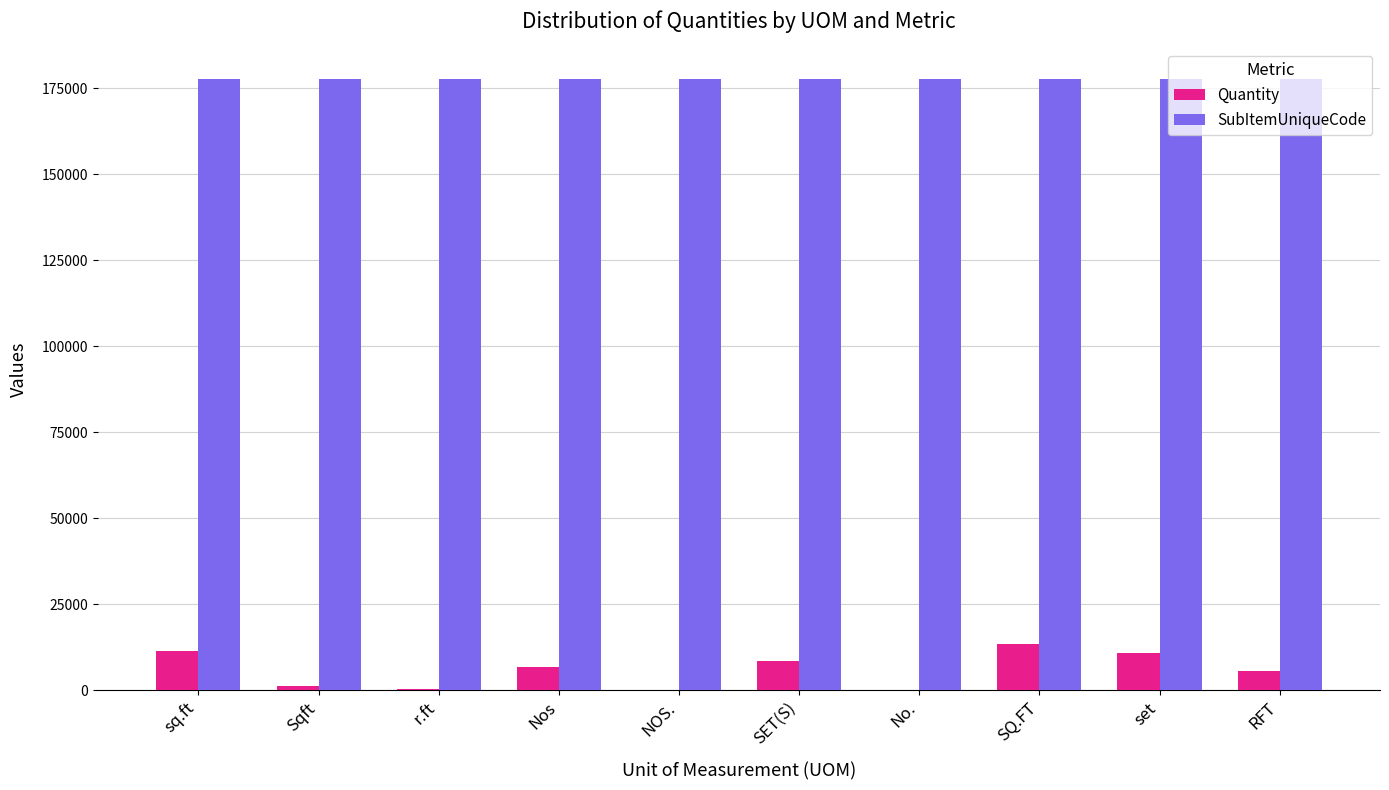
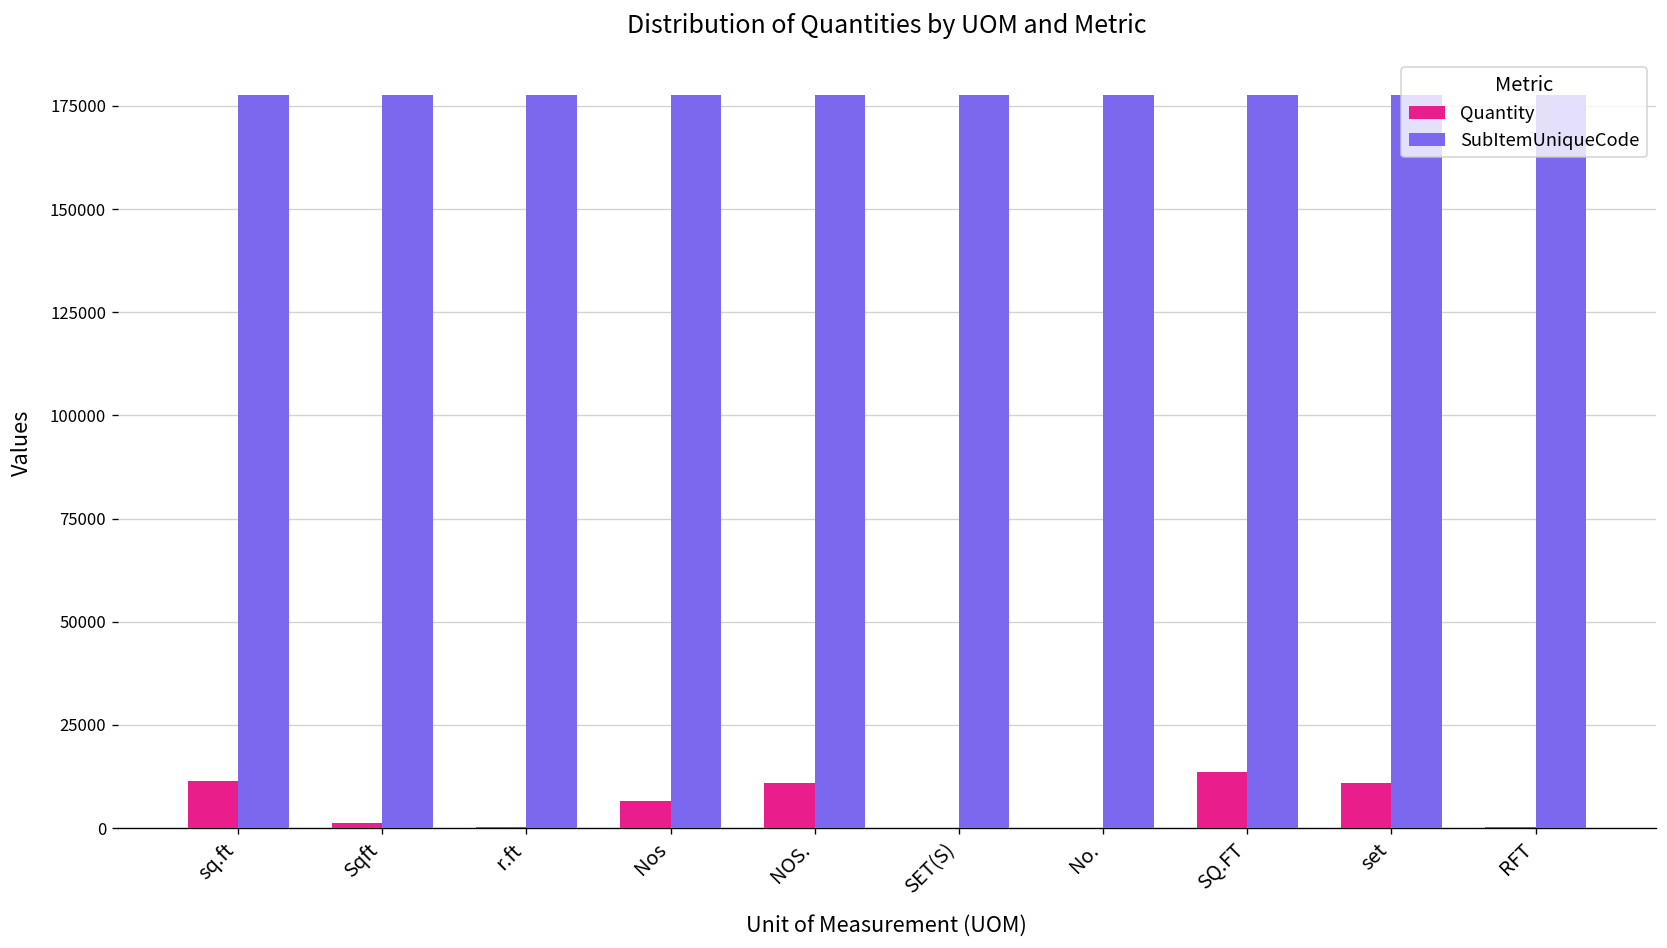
Quantity, NOS.: 0 -> 11000
Quantity, SET(S): 8000 -> 0
Quantity, RFT: 5000 -> 0
